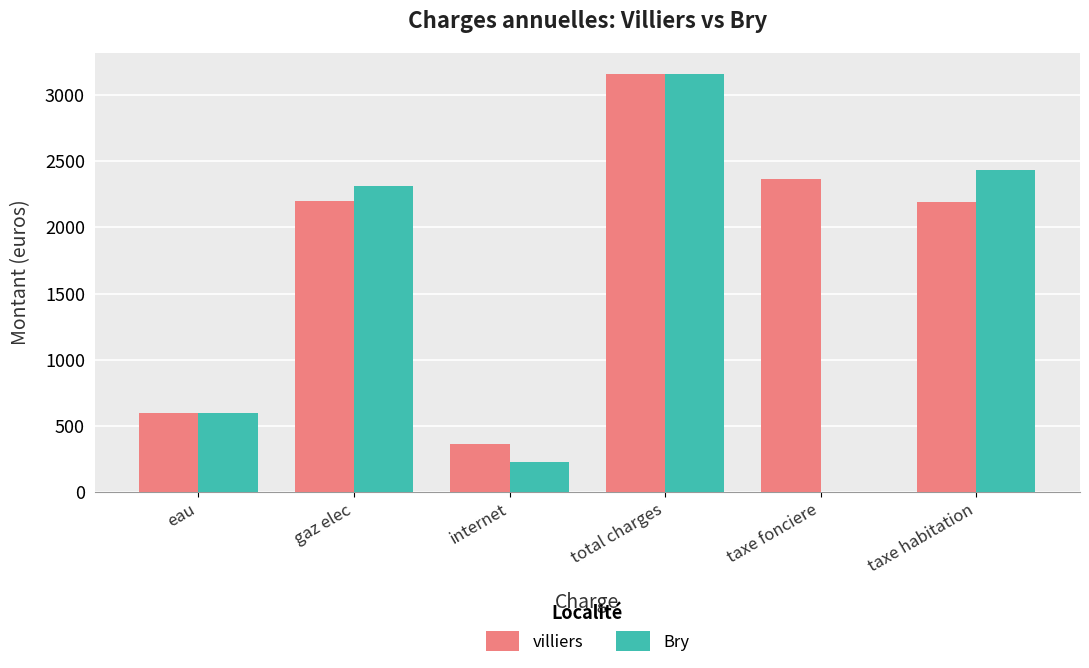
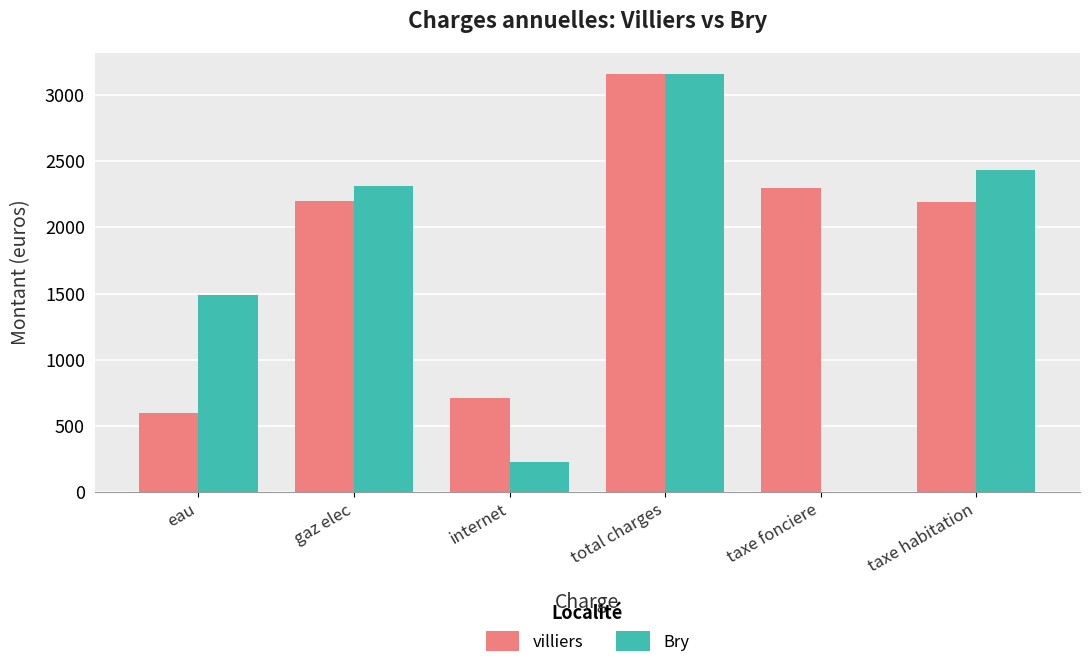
Bry, eau: 600 -> 1490
villiers, internet: 360 -> 710
villiers, taxe fonciere: 2360 -> 2290
